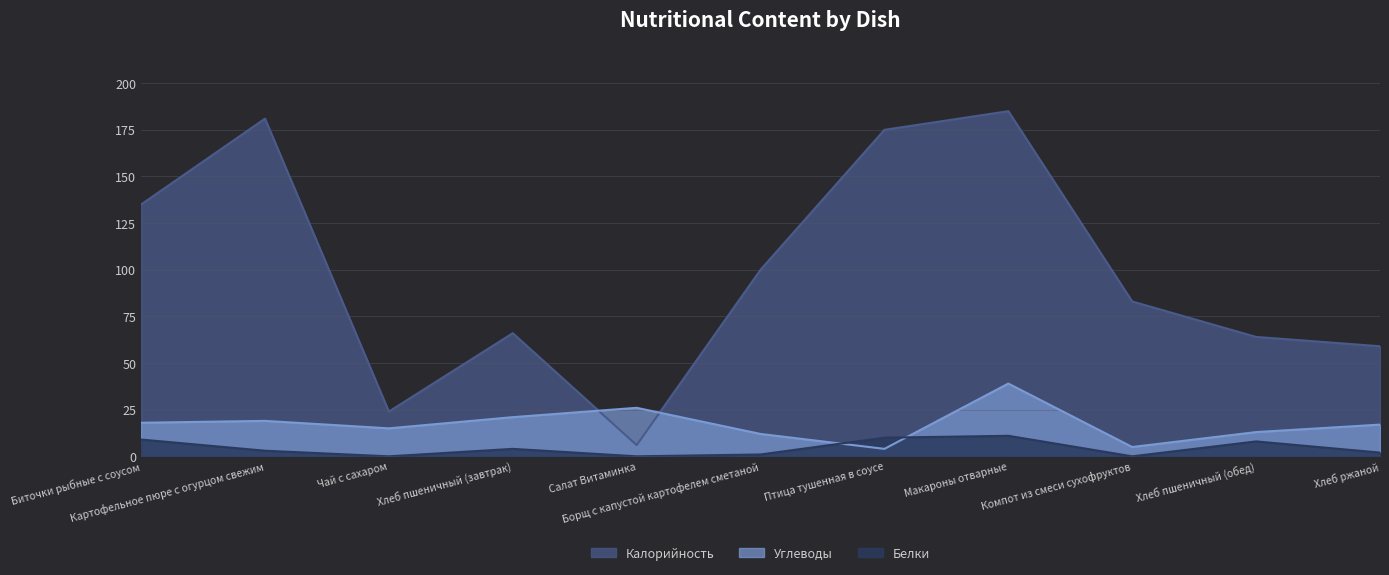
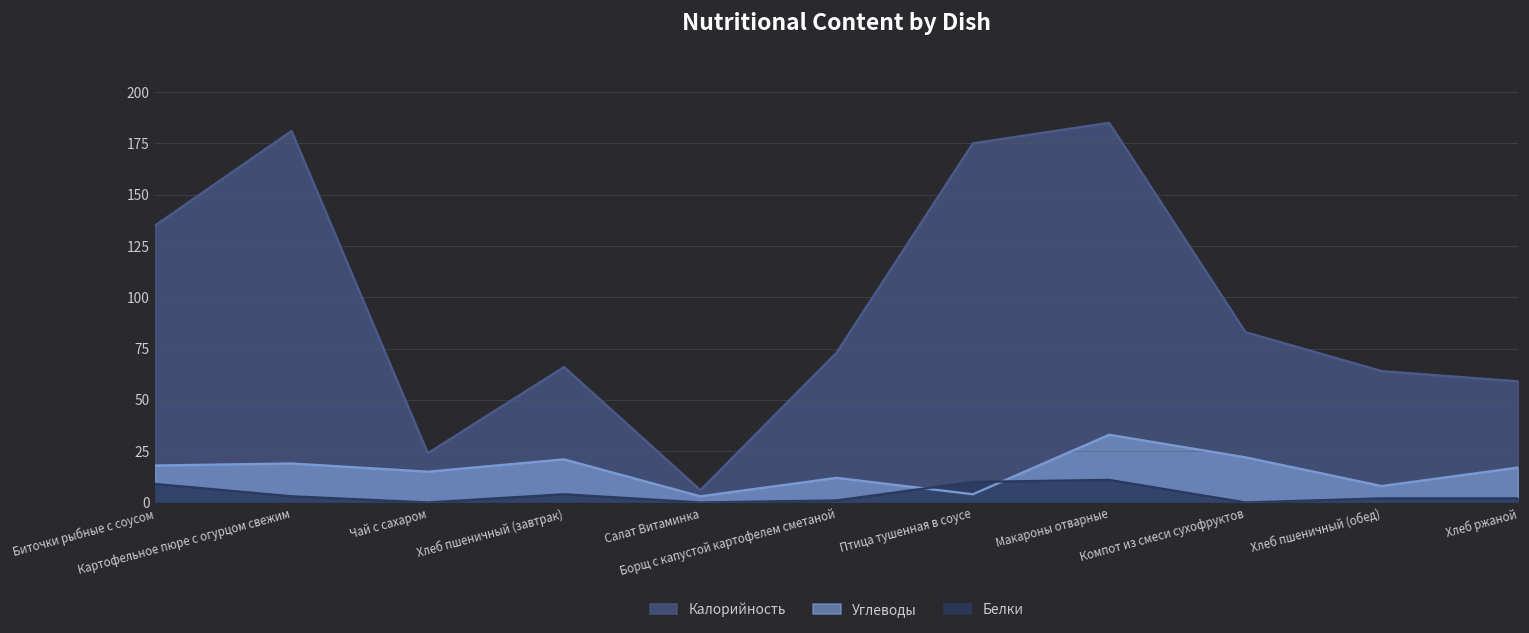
Углеводы, Салат Витаминка: 26 -> 3
Калорийность, Борщ с капустой картофелем сметаной: 100 -> 73
Углеводы, Макароны отварные: 39 -> 33
Углеводы, Компот из смеси сухофруктов: 5 -> 22
Углеводы, Хлеб пшеничный (обед): 13 -> 8
Белки, Хлеб пшеничный (обед): 8 -> 2
